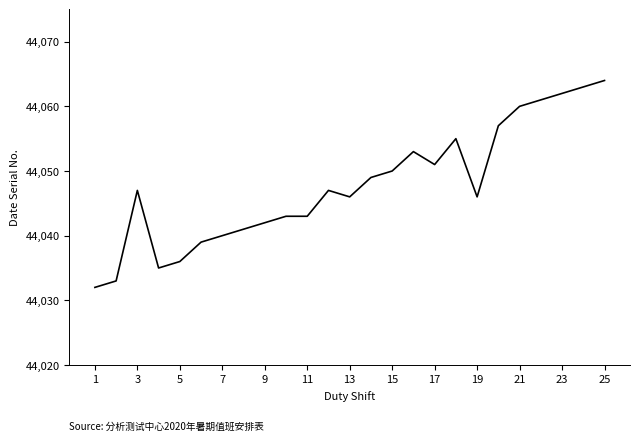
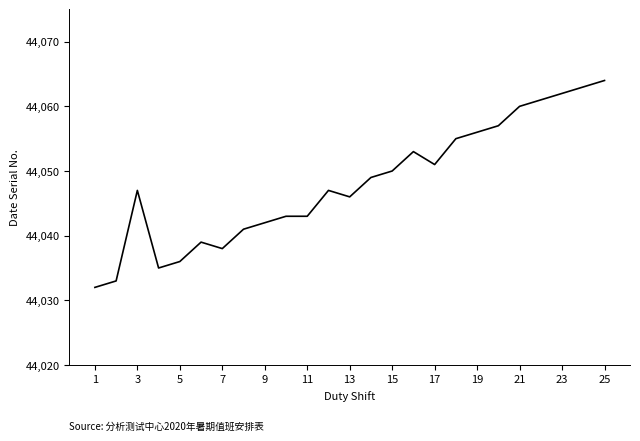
7: 44,040 -> 44,038
19: 44,046 -> 44,056
